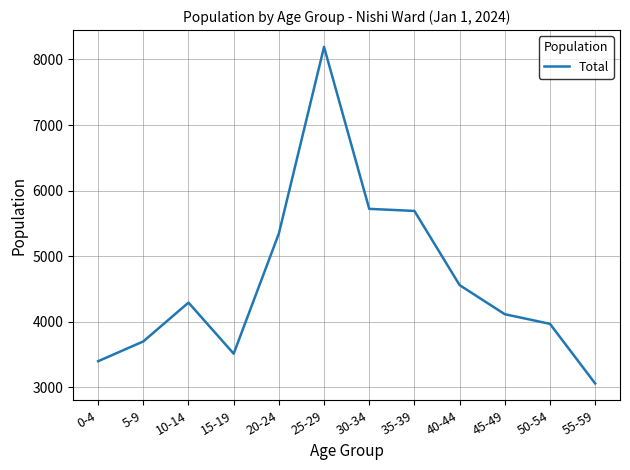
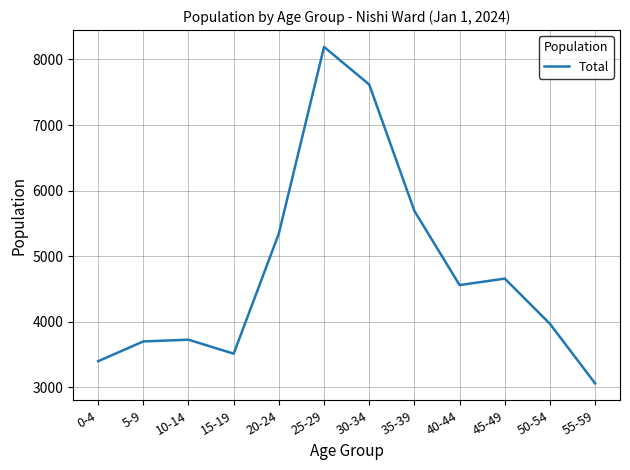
10-14: 4300 -> 3700
30-34: 5700 -> 7600
45-49: 4100 -> 4700
